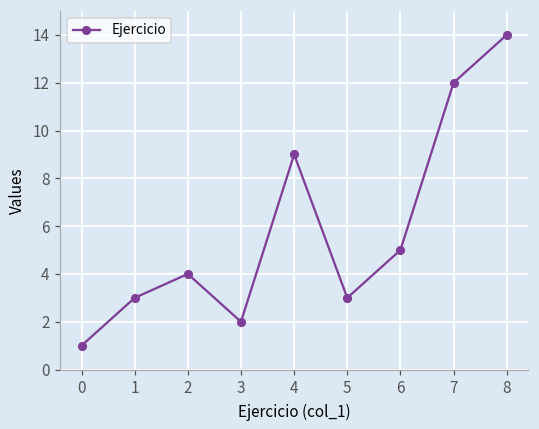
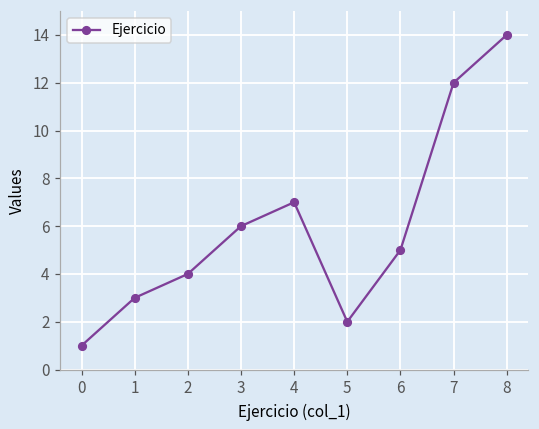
3: 2 -> 6
4: 9 -> 7
5: 3 -> 2
